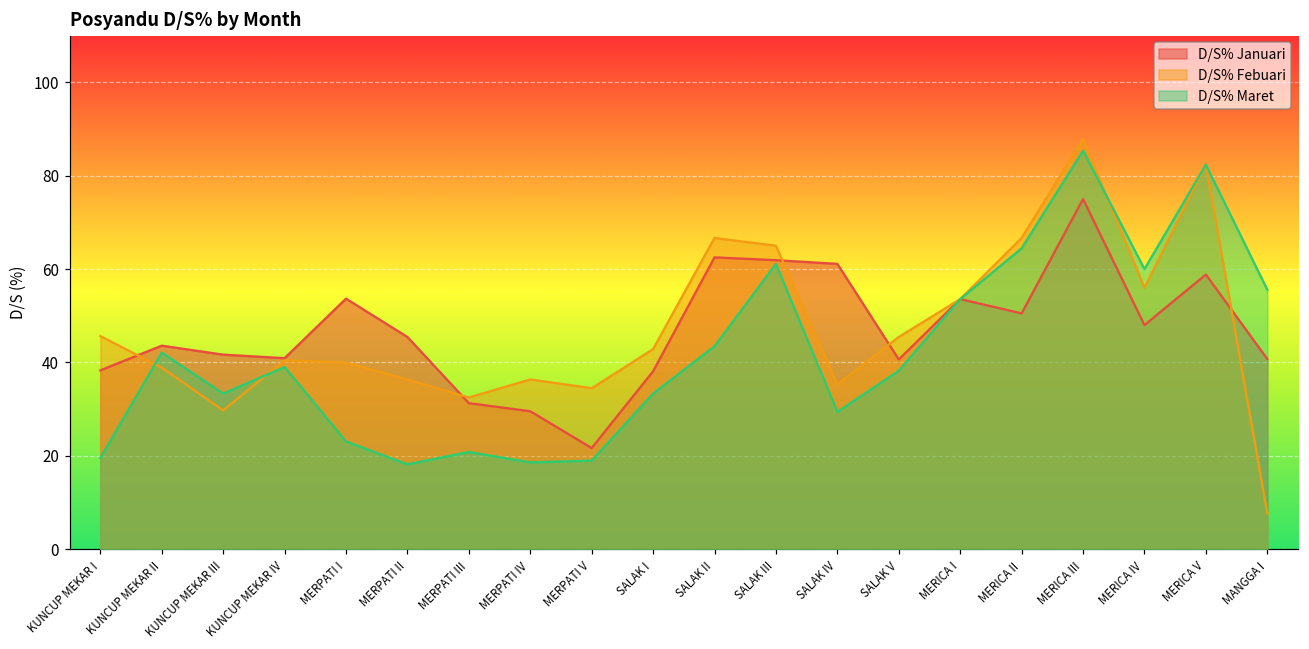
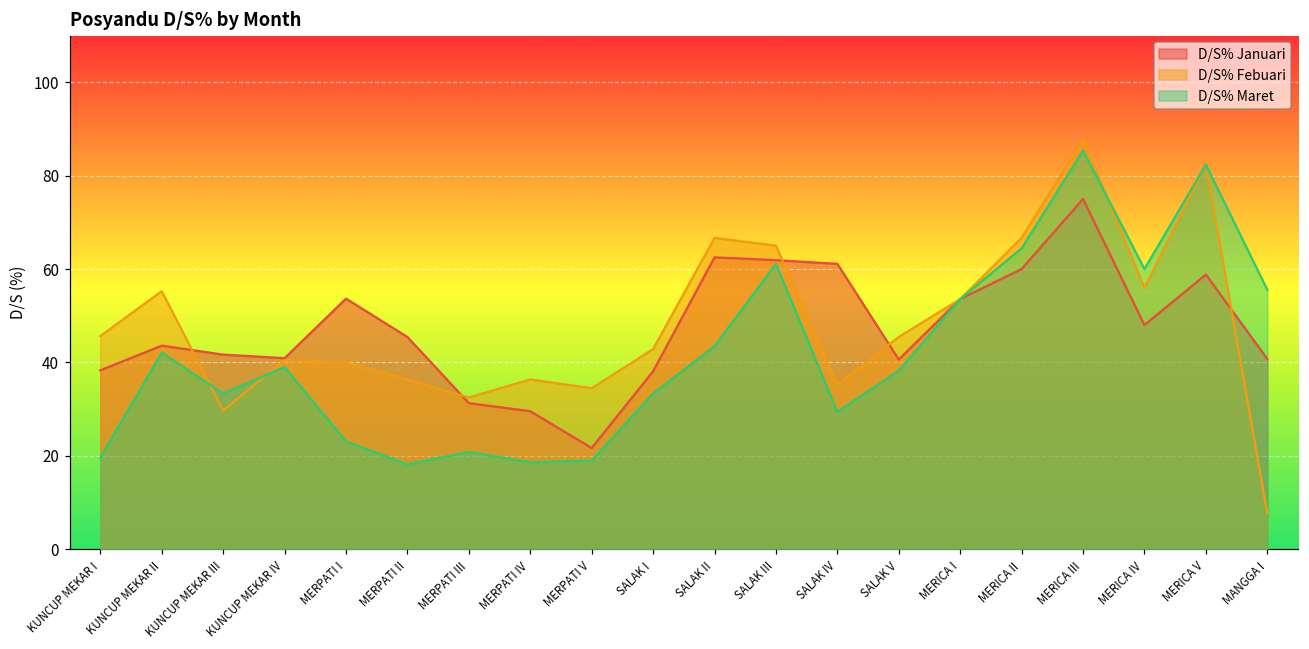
D/S% Febuari, KUNCUP MEKAR II: 39 -> 55
D/S% Januari, MERICA II: 51 -> 60
